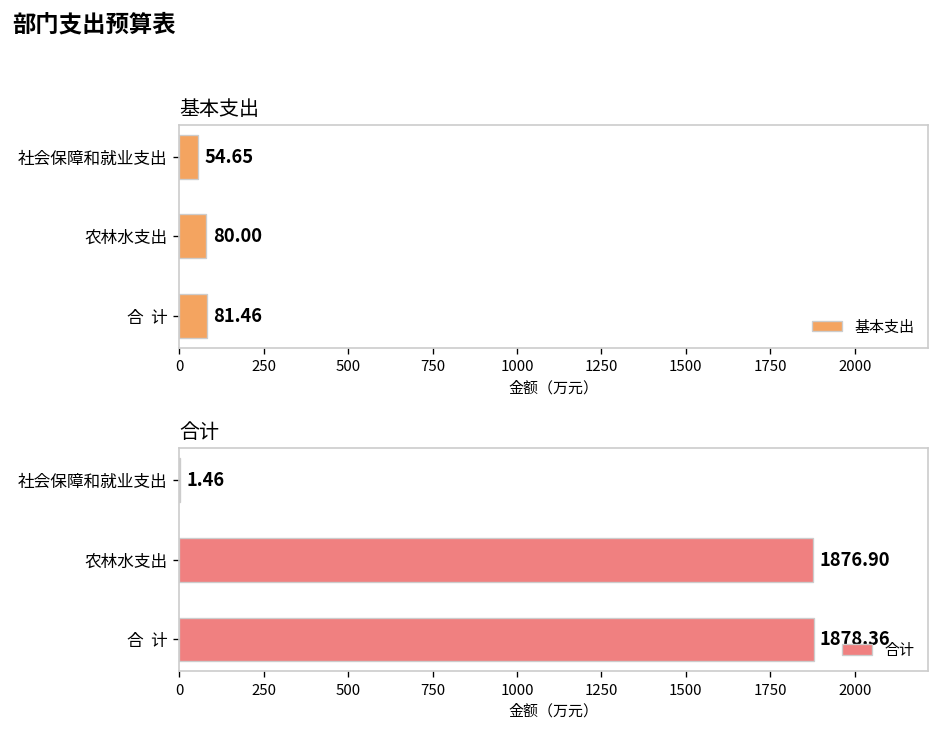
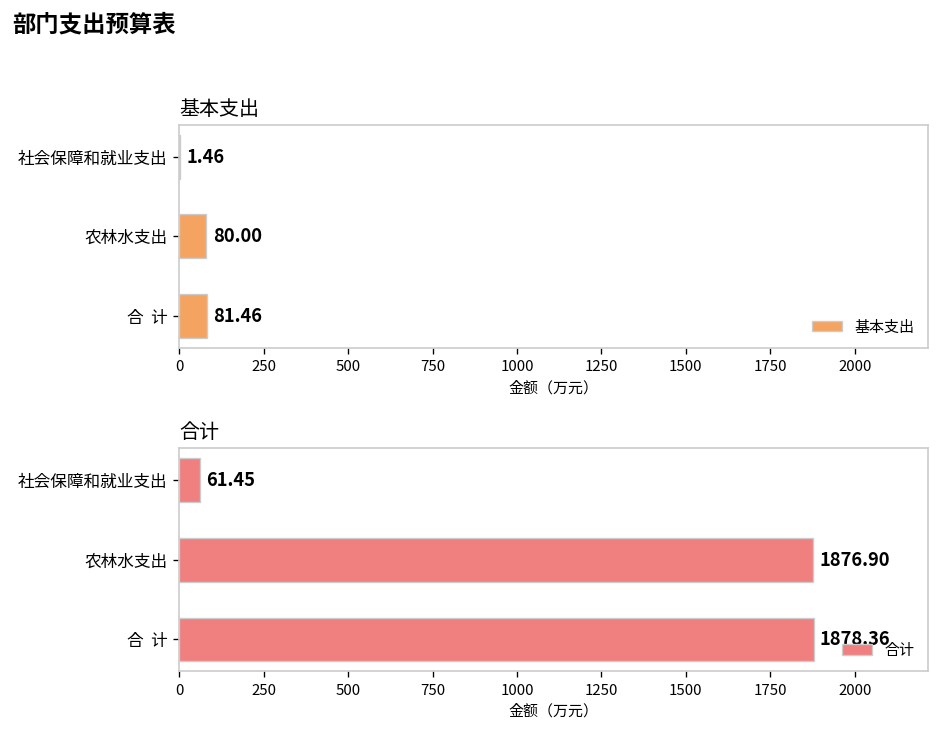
基本支出, 社会保障和就业支出: 54.65 -> 1.46
合计, 社会保障和就业支出: 1.46 -> 61.45
